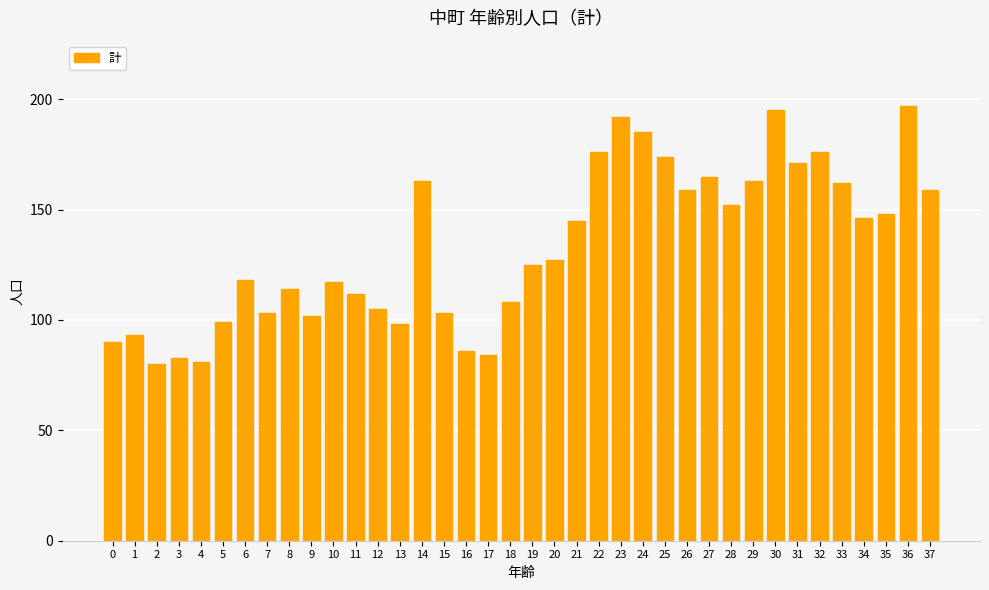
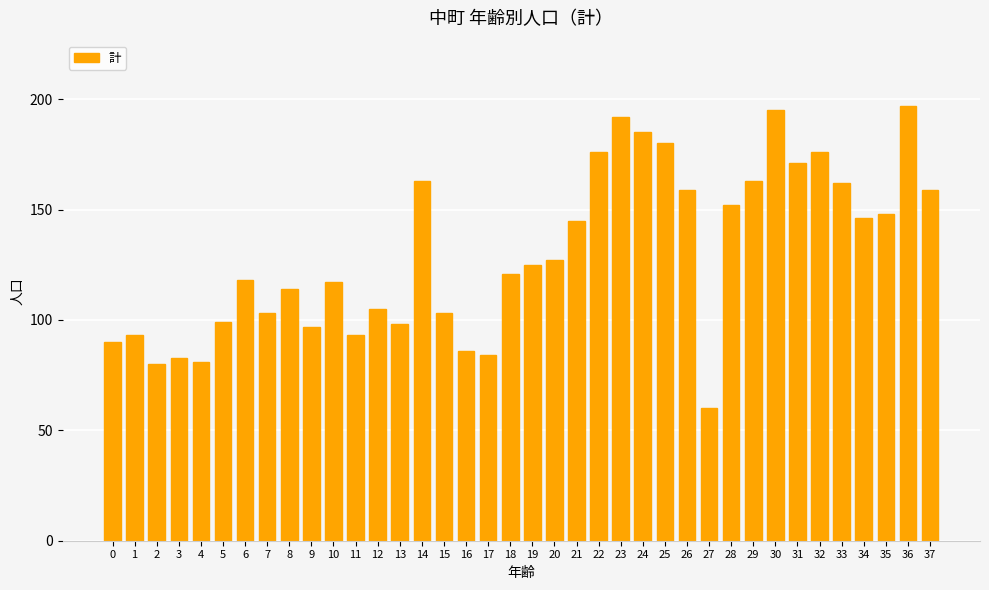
9: 102 -> 97
11: 112 -> 93
18: 108 -> 121
25: 174 -> 180
27: 165 -> 60
